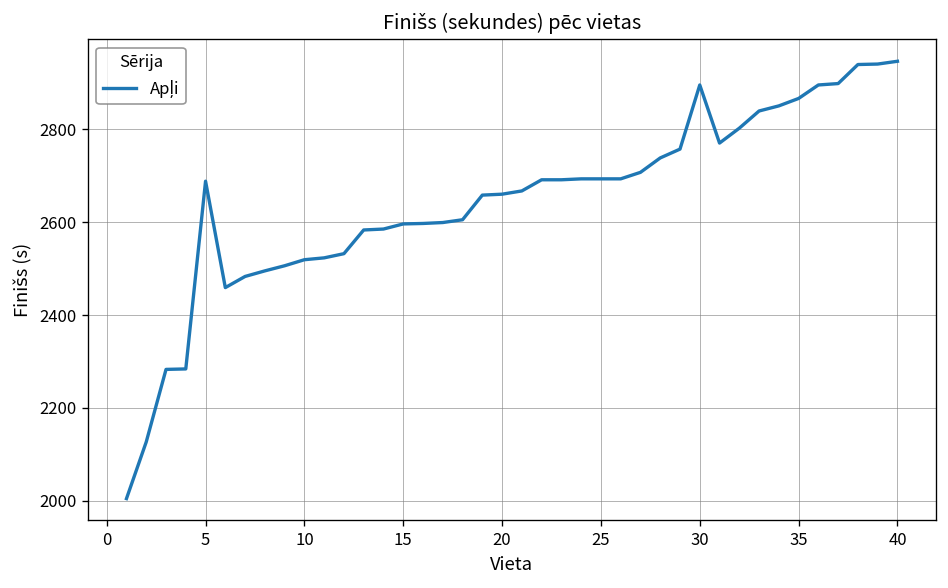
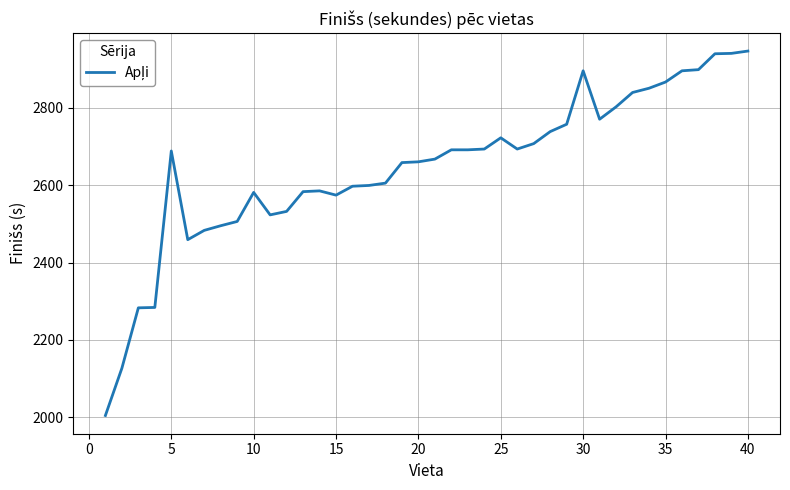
10: 2520 -> 2580
15: 2600 -> 2570
25: 2690 -> 2720
